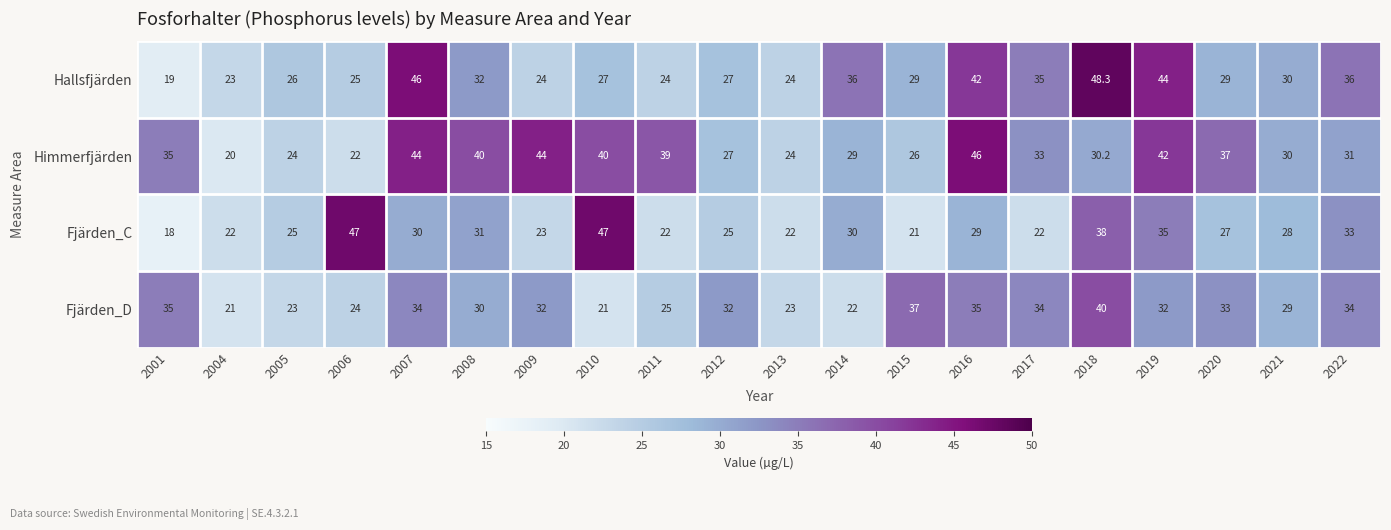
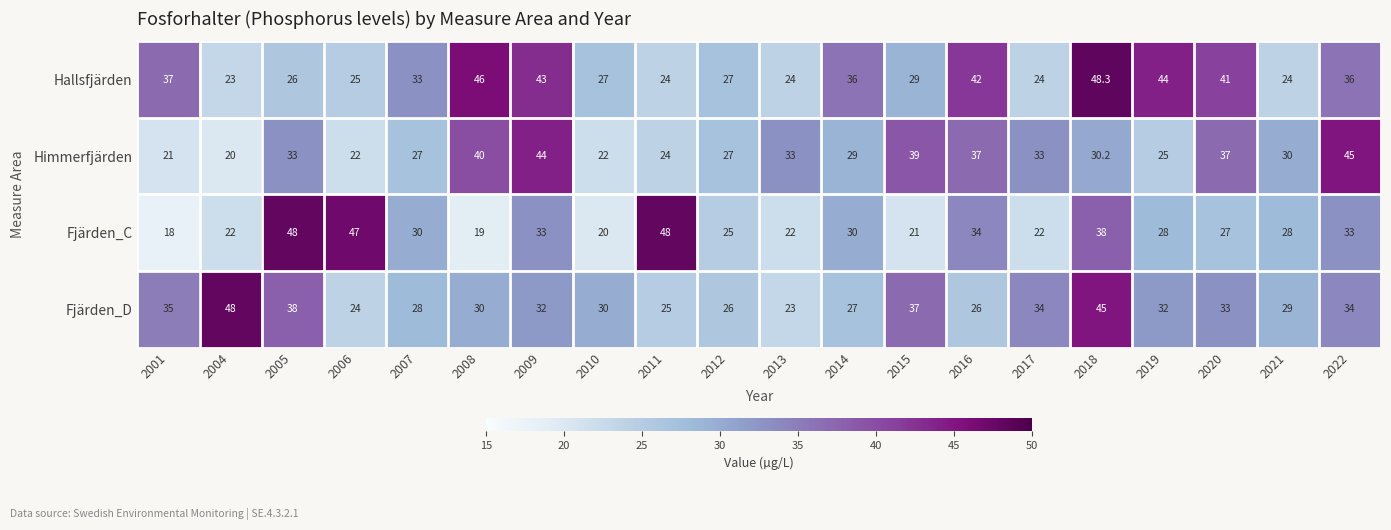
Hallsfjärden, 2001: 19 -> 37
Hallsfjärden, 2007: 46 -> 33
Hallsfjärden, 2008: 32 -> 46
Hallsfjärden, 2009: 24 -> 43
Hallsfjärden, 2017: 35 -> 24
Hallsfjärden, 2020: 29 -> 41
Hallsfjärden, 2021: 30 -> 24
Himmerfjärden, 2001: 35 -> 21
Himmerfjärden, 2005: 24 -> 33
Himmerfjärden, 2007: 44 -> 27
Himmerfjärden, 2010: 40 -> 22
Himmerfjärden, 2011: 39 -> 24
Himmerfjärden, 2013: 24 -> 33
Himmerfjärden, 2015: 26 -> 39
Himmerfjärden, 2016: 46 -> 37
Himmerfjärden, 2019: 42 -> 25
Himmerfjärden, 2022: 31 -> 45
Fjärden_C, 2005: 25 -> 48
Fjärden_C, 2008: 31 -> 19
Fjärden_C, 2009: 23 -> 33
Fjärden_C, 2010: 47 -> 20
Fjärden_C, 2011: 22 -> 48
Fjärden_C, 2016: 29 -> 34
Fjärden_C, 2019: 35 -> 28
Fjärden_D, 2004: 21 -> 48
Fjärden_D, 2005: 23 -> 38
Fjärden_D, 2007: 34 -> 28
Fjärden_D, 2010: 21 -> 30
Fjärden_D, 2012: 32 -> 26
Fjärden_D, 2014: 22 -> 27
Fjärden_D, 2016: 35 -> 26
Fjärden_D, 2018: 40 -> 45
